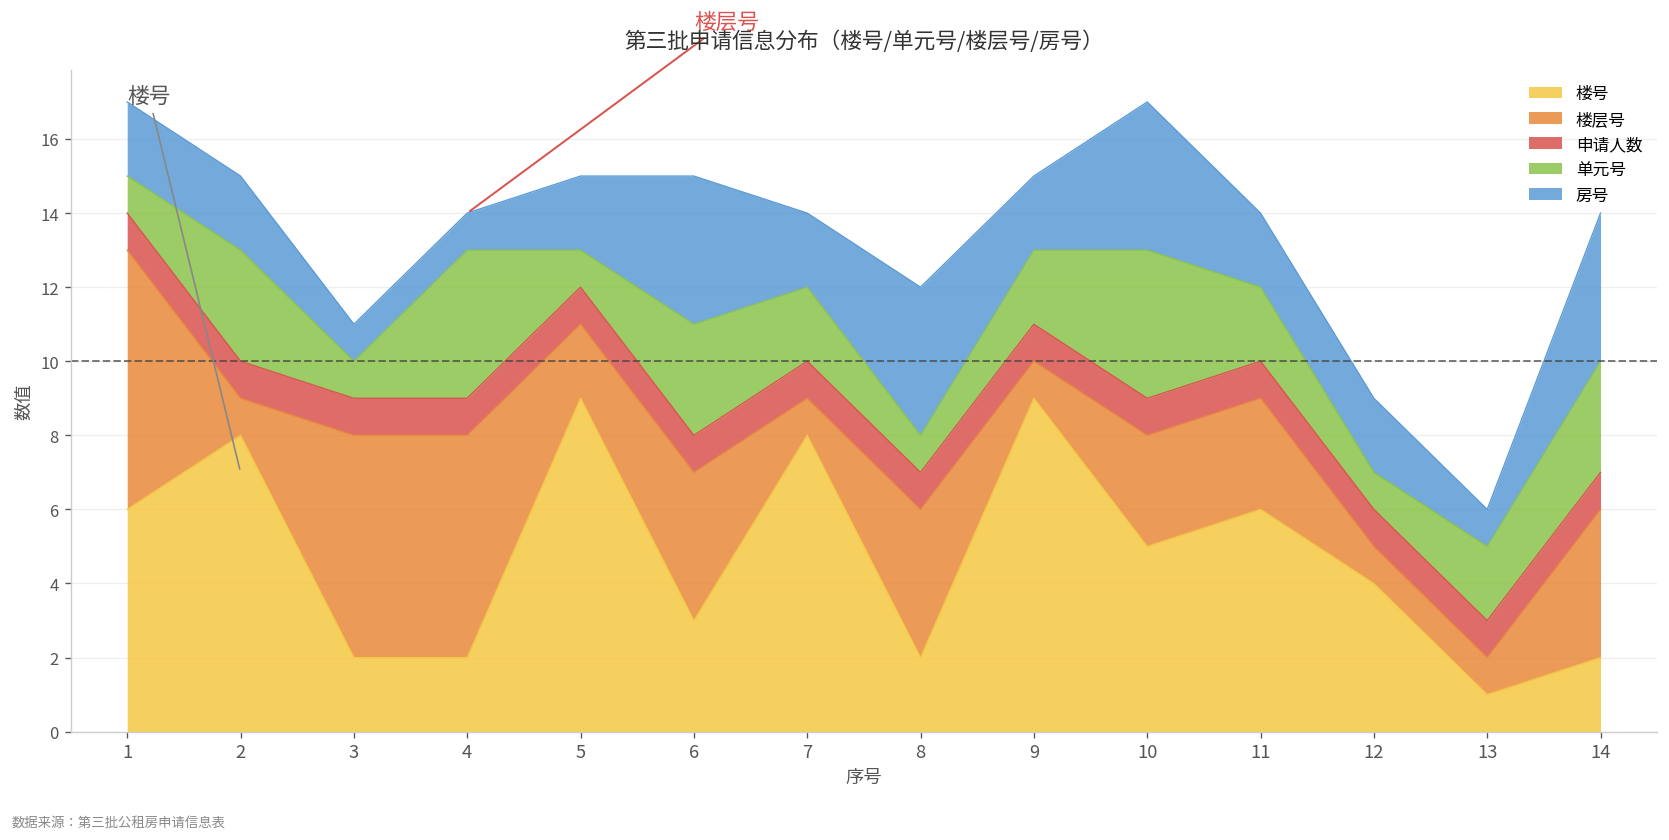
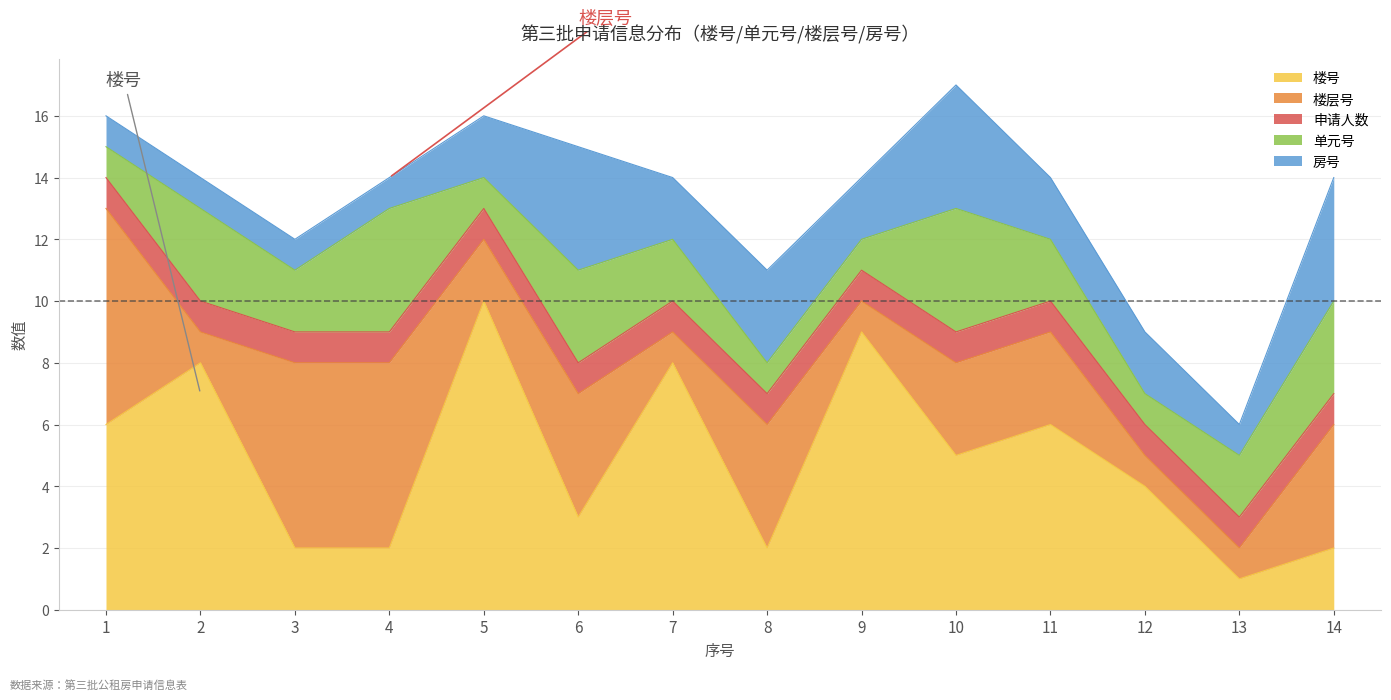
房号, 1: 2 -> 1
房号, 2: 2 -> 1
单元号, 3: 1 -> 2
楼号, 5: 9 -> 10
房号, 8: 4 -> 3
单元号, 9: 2 -> 1
